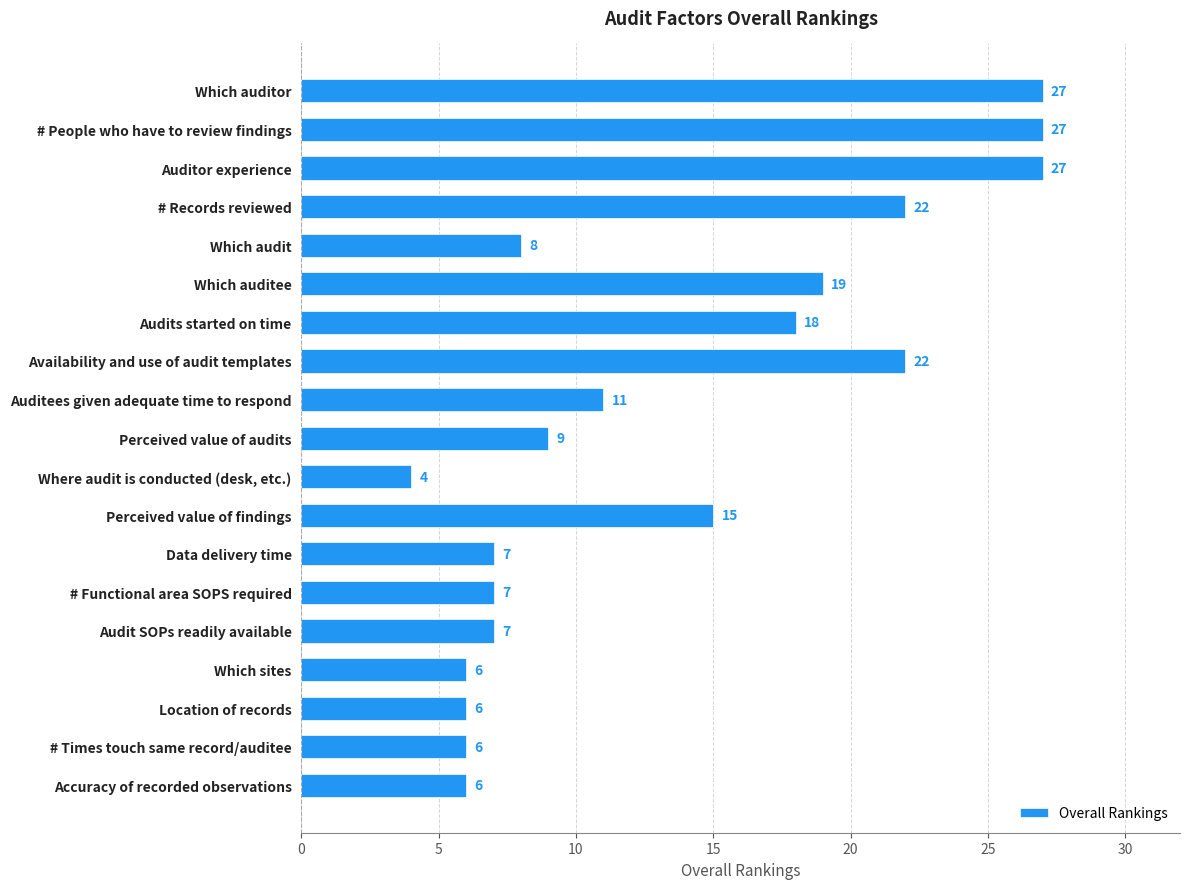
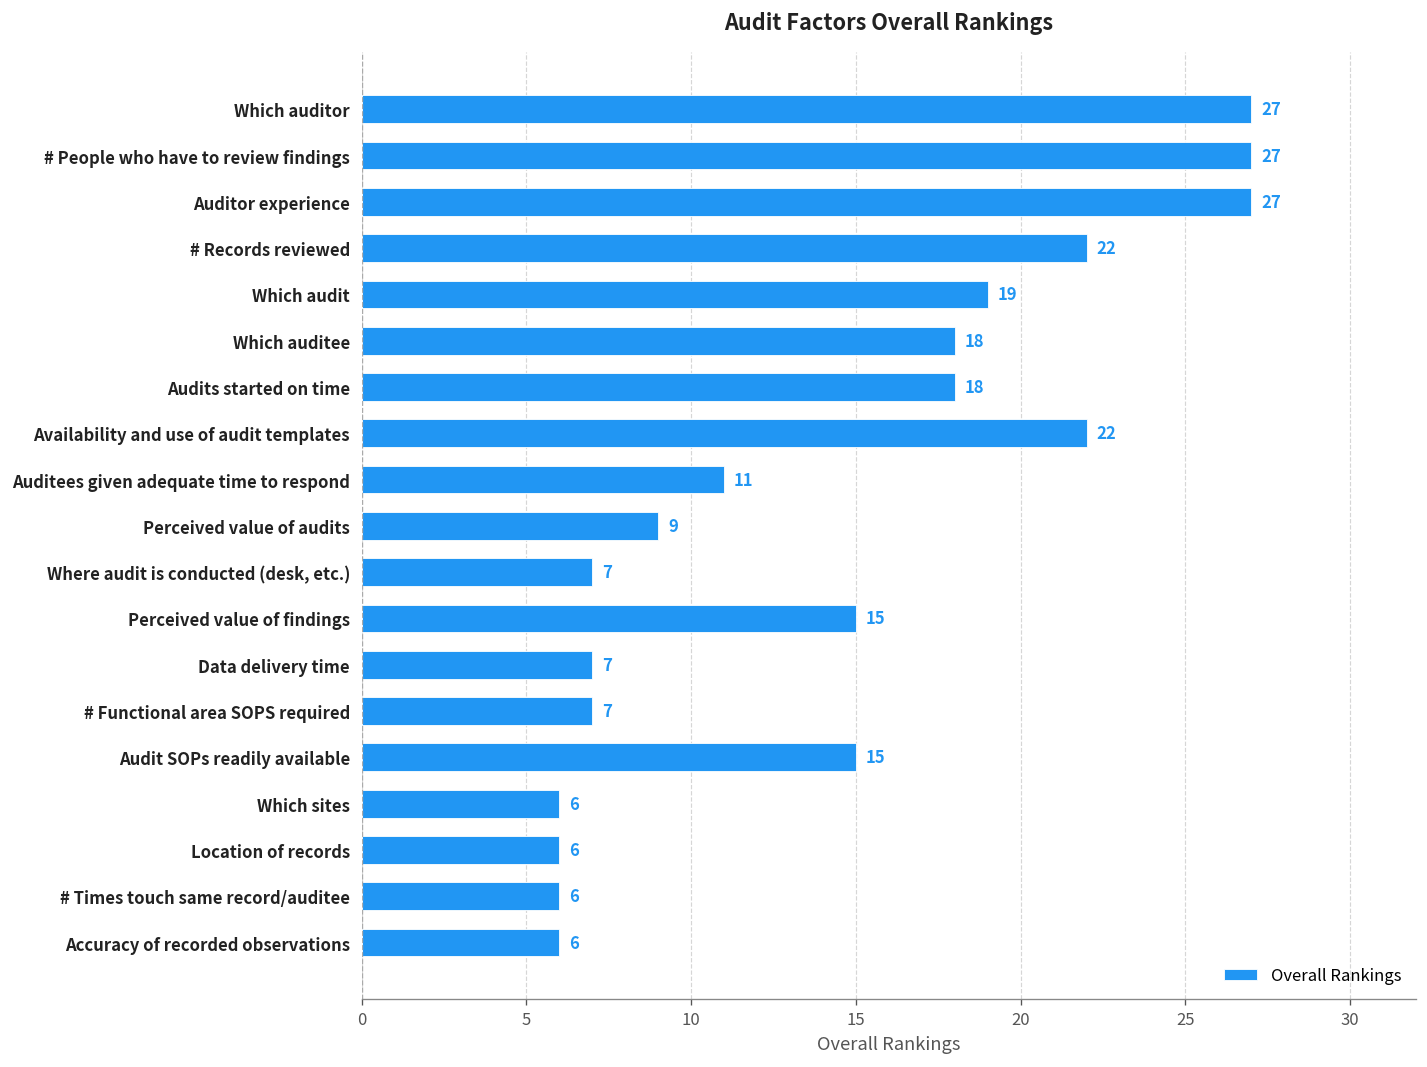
Which audit: 8 -> 19
Which auditee: 19 -> 18
Where audit is conducted (desk, etc.): 4 -> 7
Audit SOPs readily available: 7 -> 15
